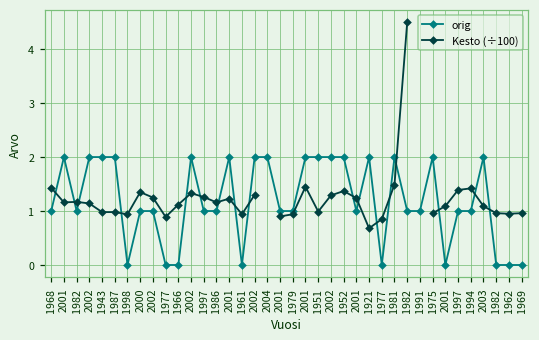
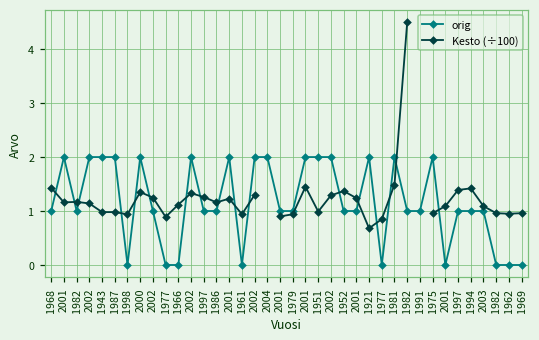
orig, 2000: 1 -> 2
orig, 1952: 2 -> 1
orig, 2003: 2 -> 1
